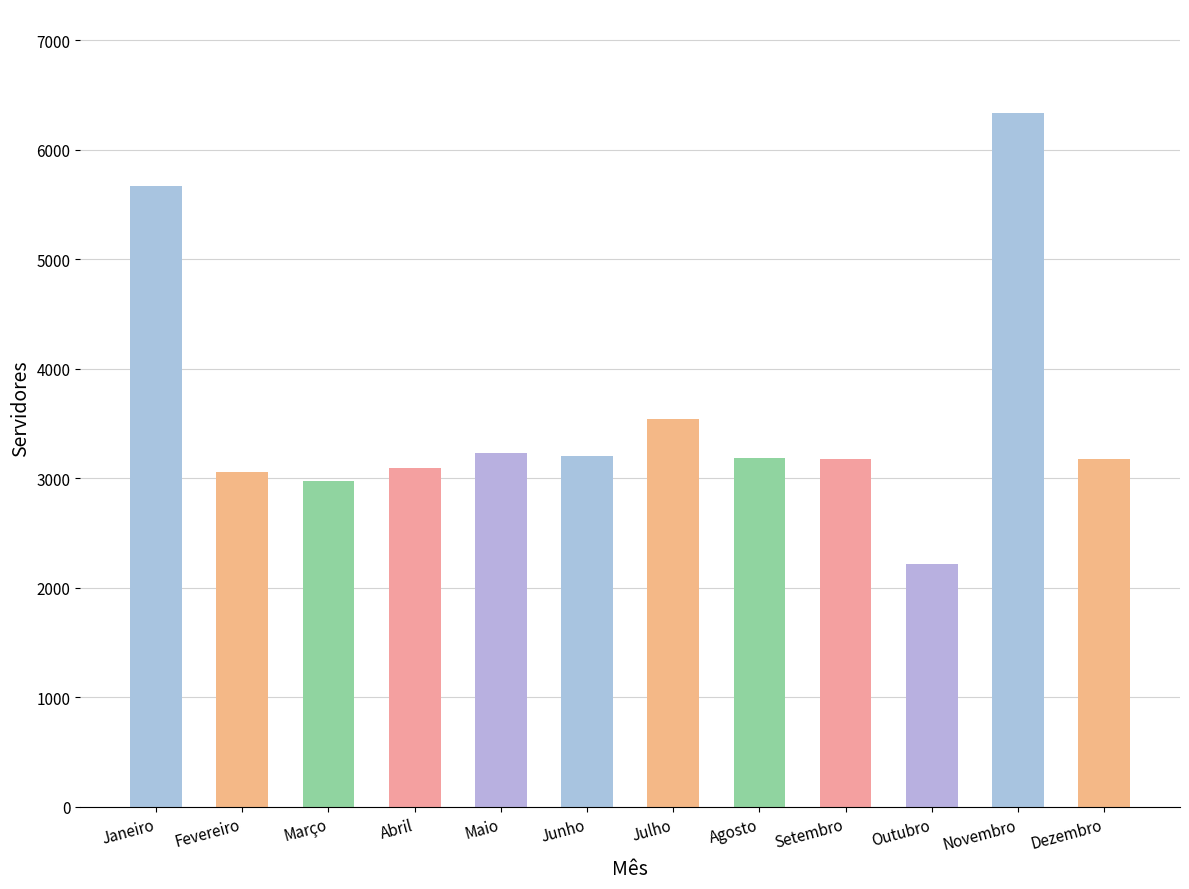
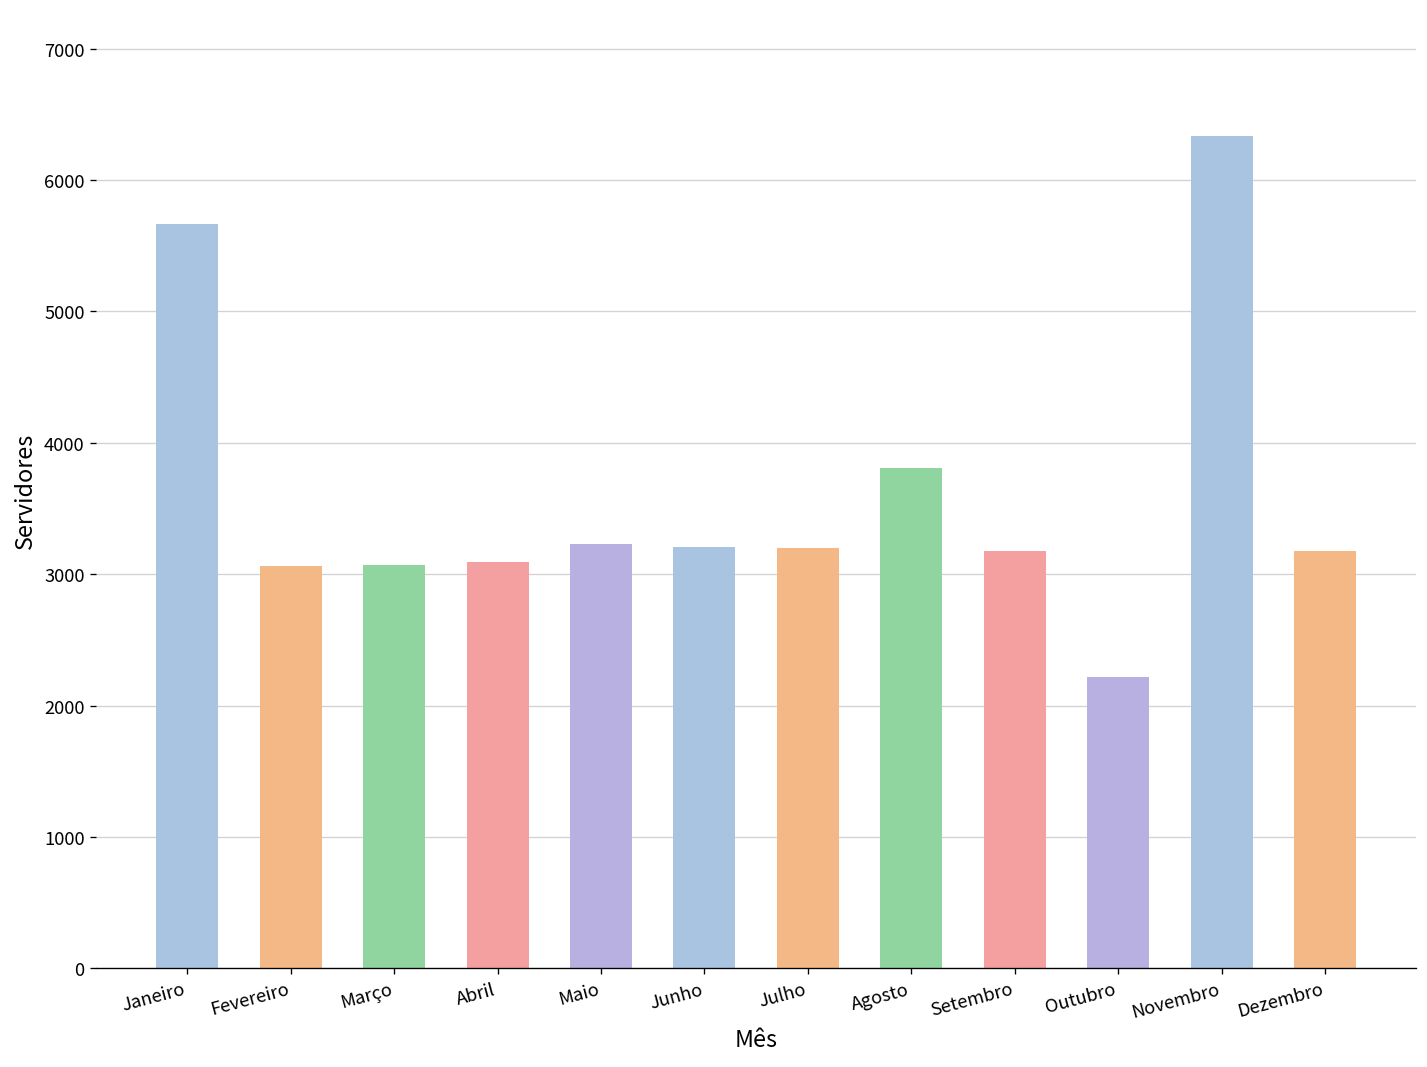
Março: 2970 -> 3070
Julho: 3550 -> 3200
Agosto: 3190 -> 3810
